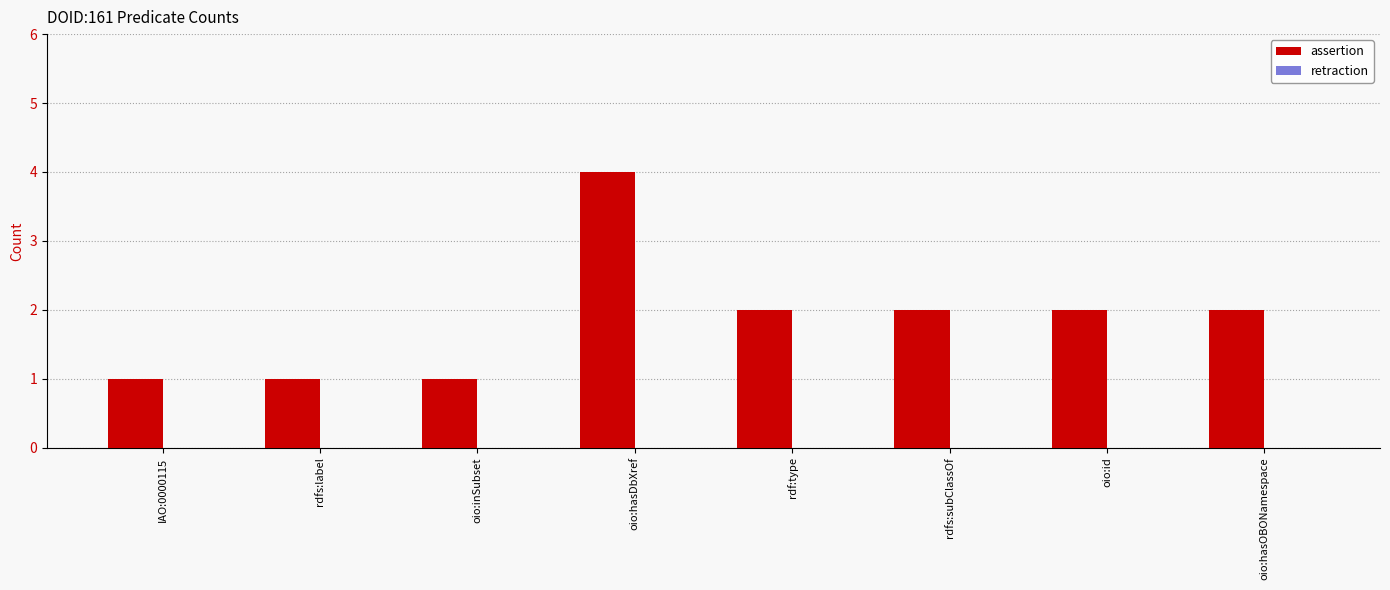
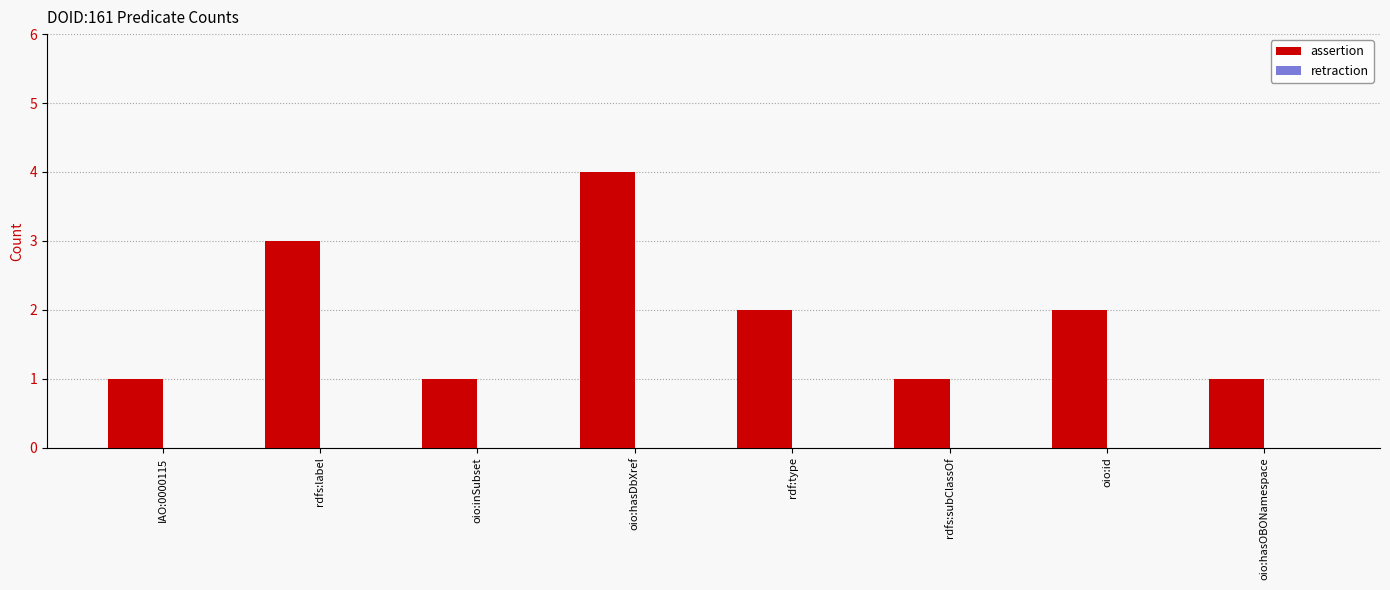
assertion, rdfs:label: 1 -> 3
assertion, rdfs:subClassOf: 2 -> 1
assertion, oio:hasOBONamespace: 2 -> 1
